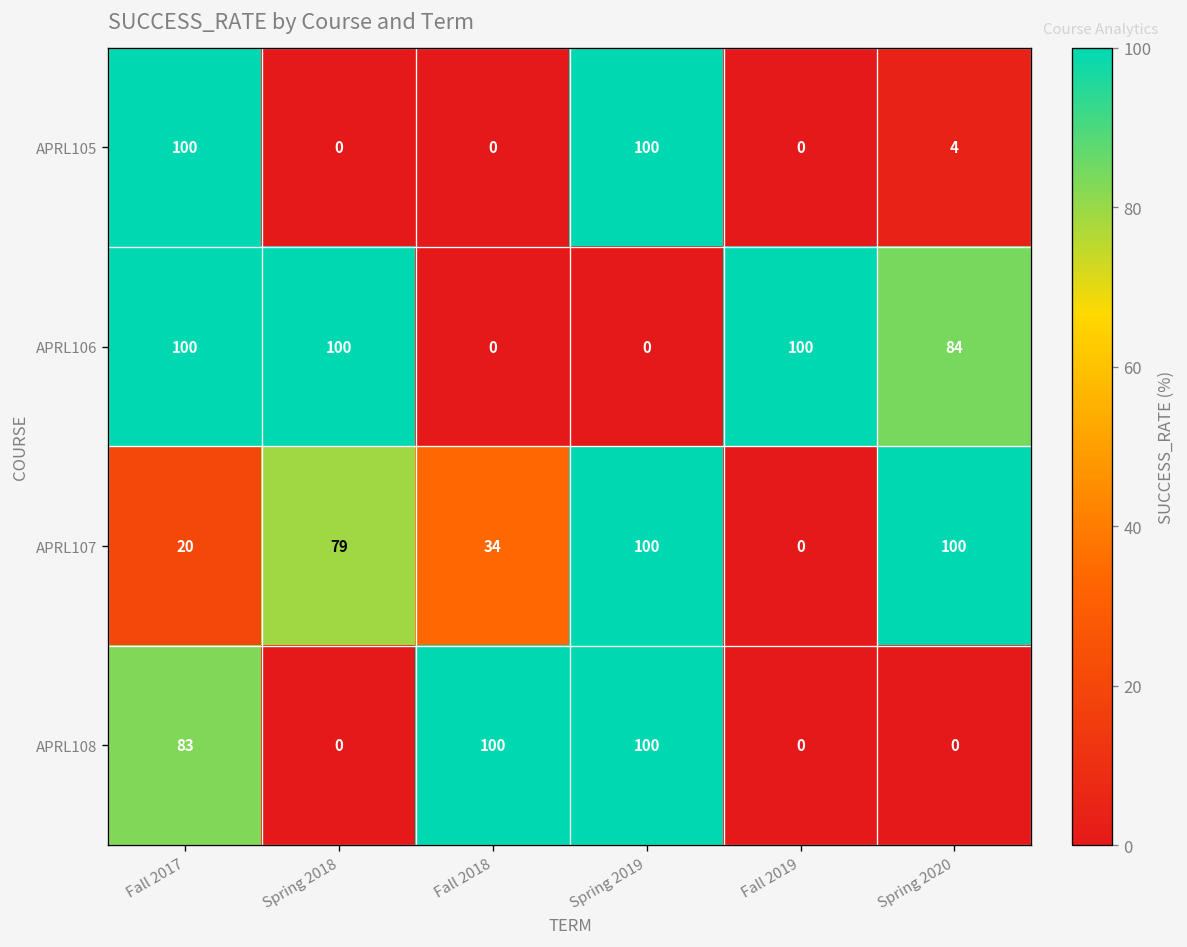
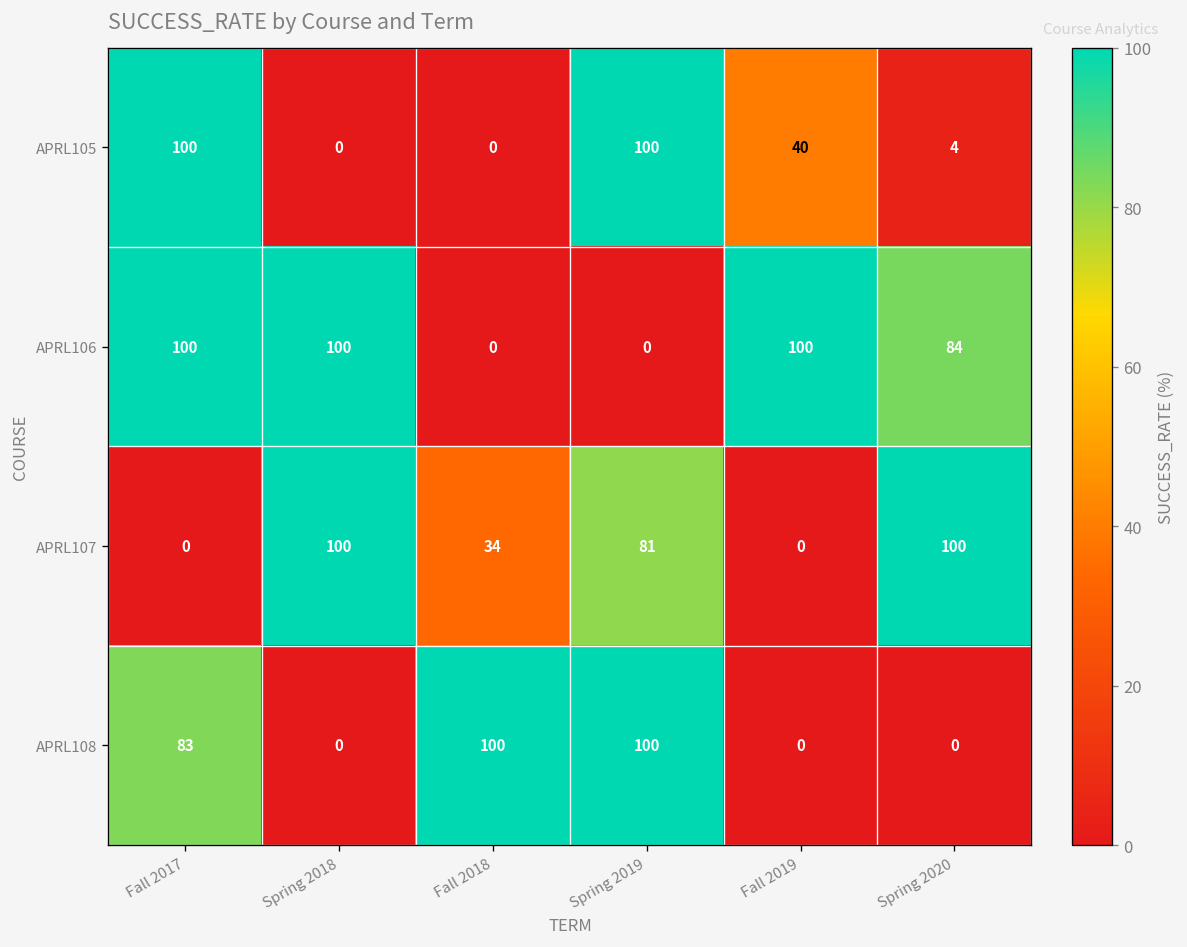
APRL105, Fall 2019: 0 -> 40
APRL107, Fall 2017: 20 -> 0
APRL107, Spring 2018: 79 -> 100
APRL107, Spring 2019: 100 -> 81
